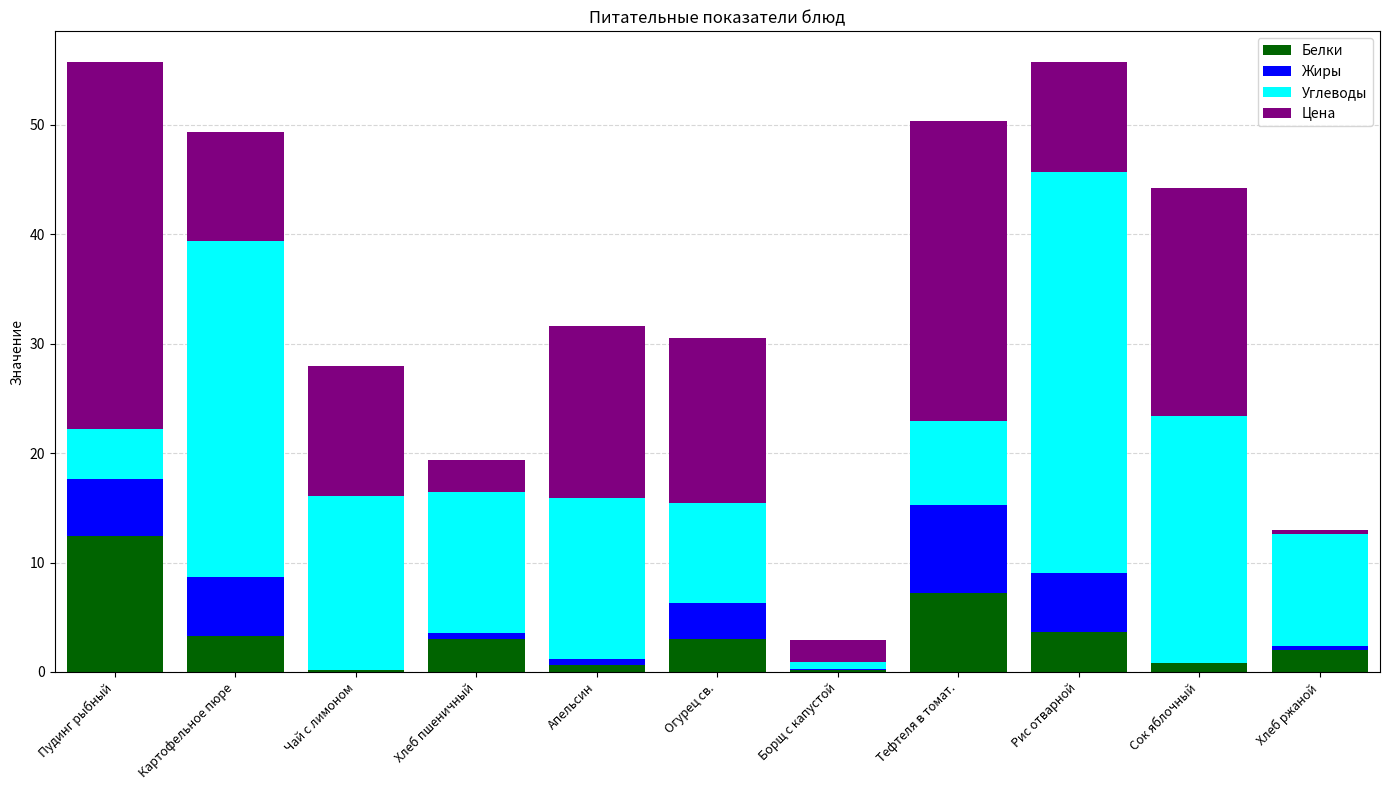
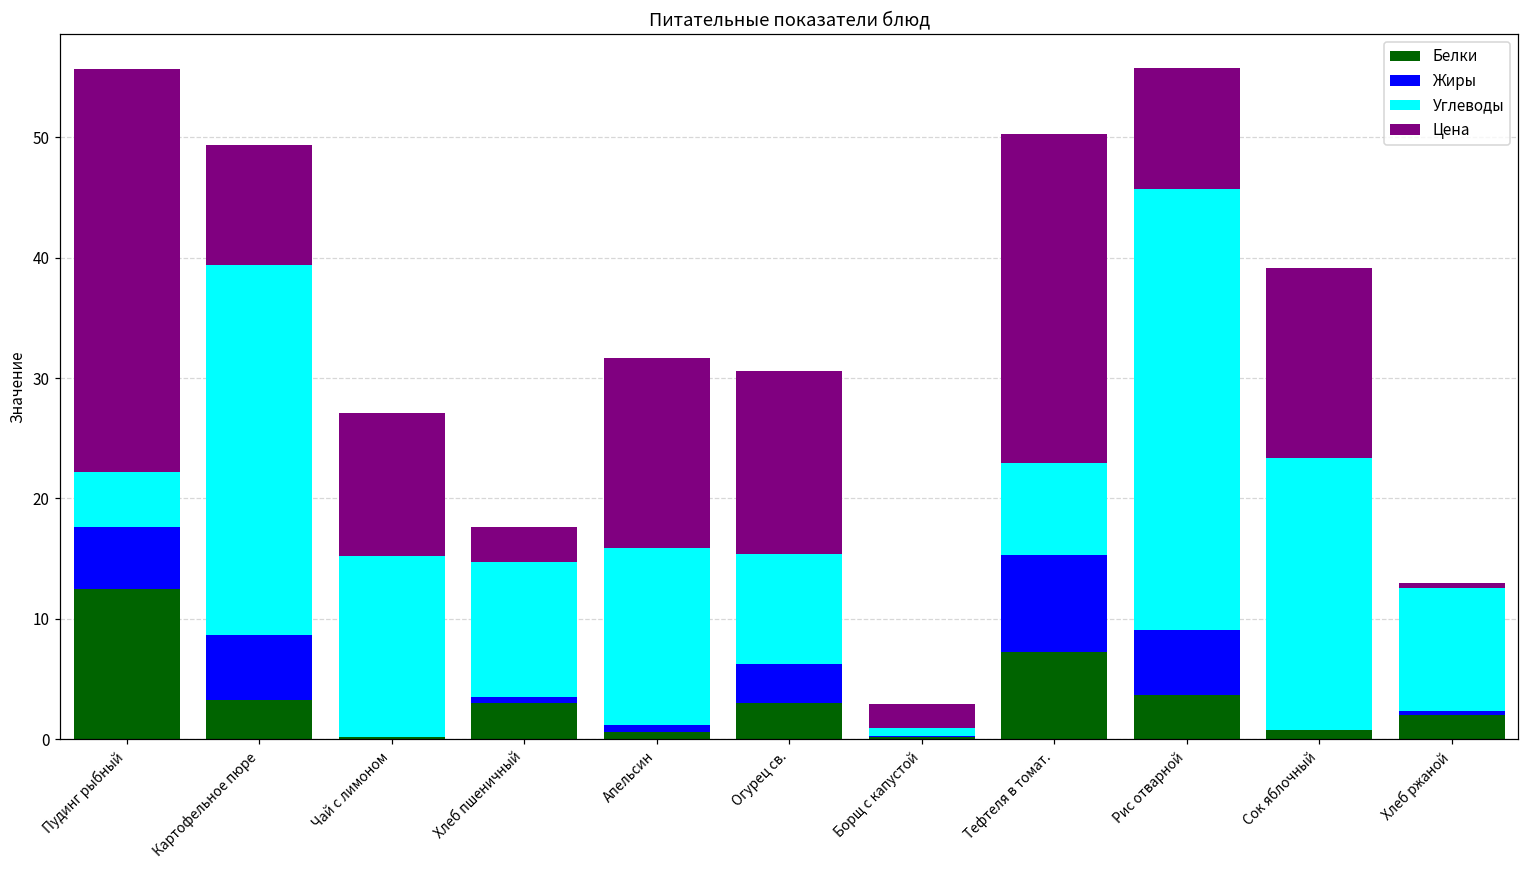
Углеводы, Чай с лимоном: 15.9 -> 15.0
Углеводы, Хлеб пшеничный: 13.0 -> 11.2
Цена, Сок яблочный: 20.9 -> 15.8
